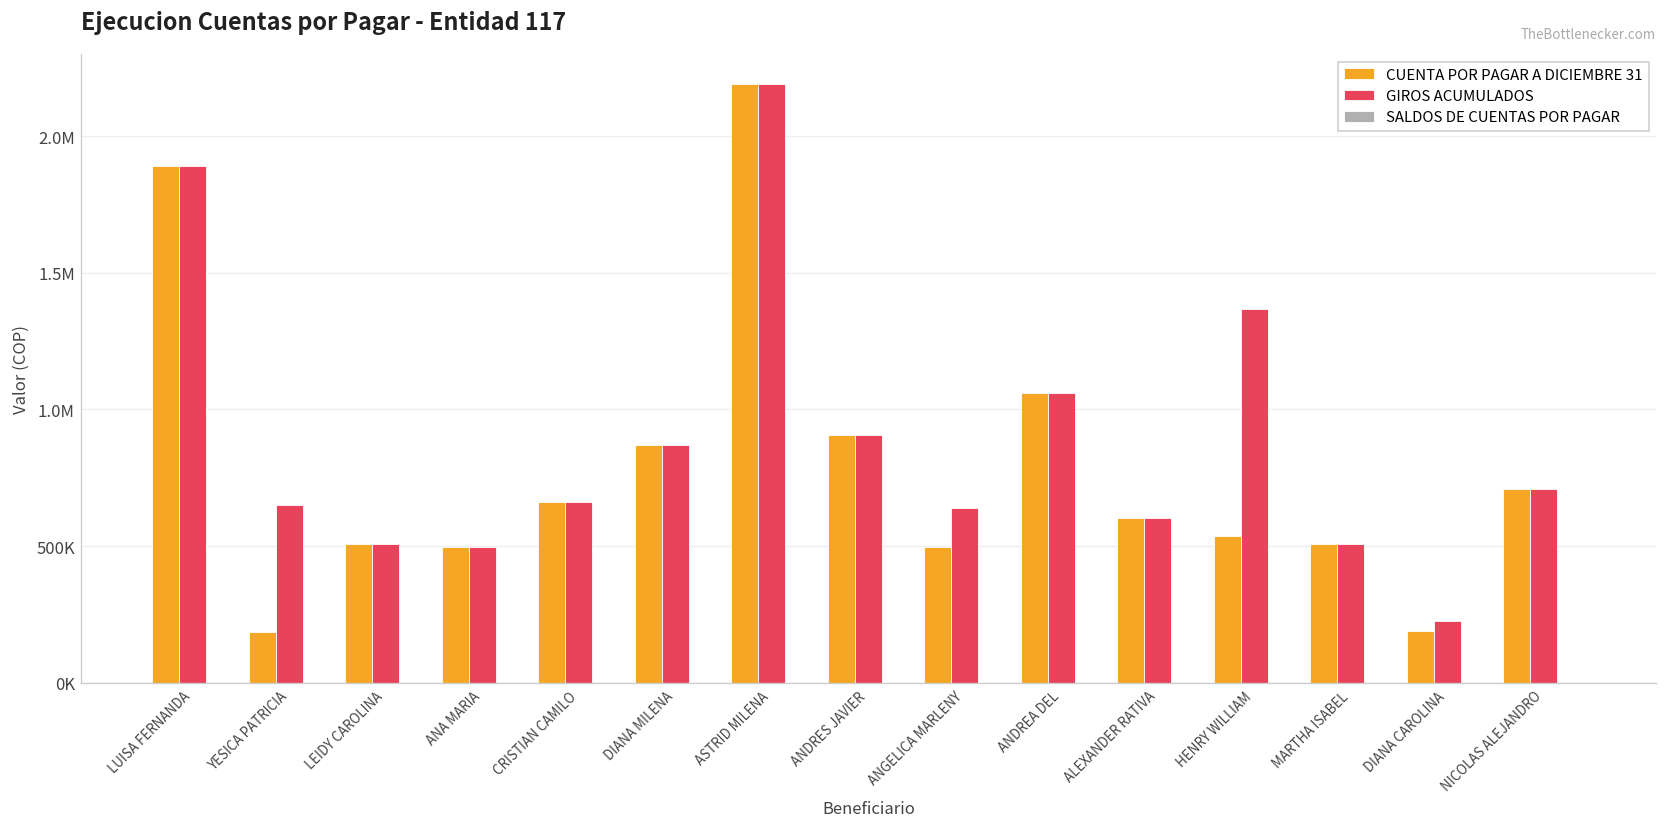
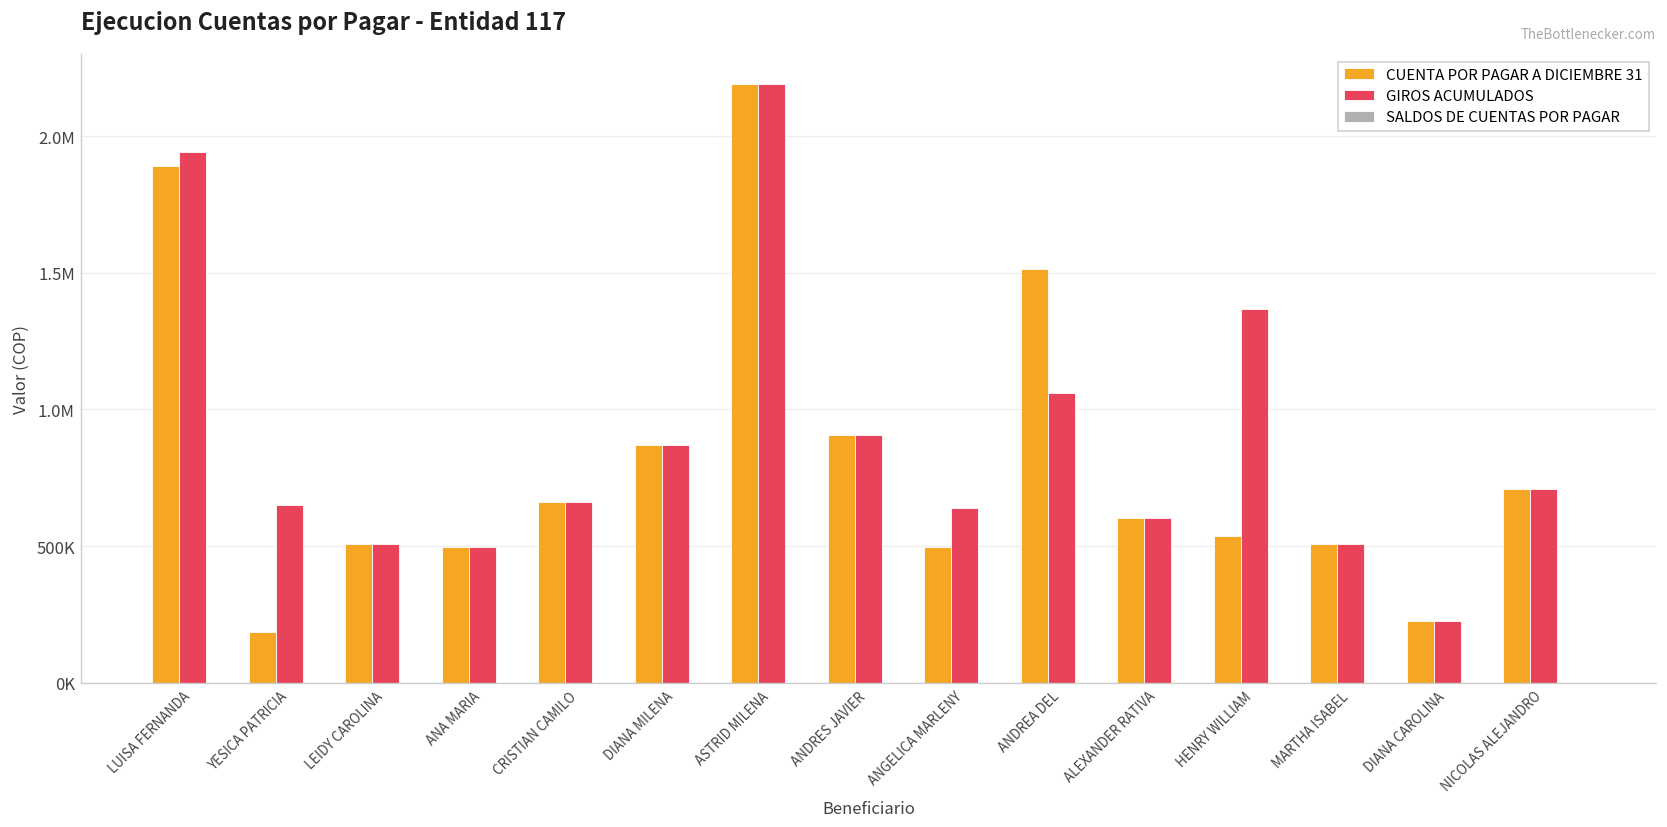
GIROS ACUMULADOS, LUISA FERNANDA: 1890000 -> 1940000
CUENTA POR PAGAR A DICIEMBRE 31, ANDREA DEL: 1060000 -> 1510000
CUENTA POR PAGAR A DICIEMBRE 31, DIANA CAROLINA: 190000 -> 230000
